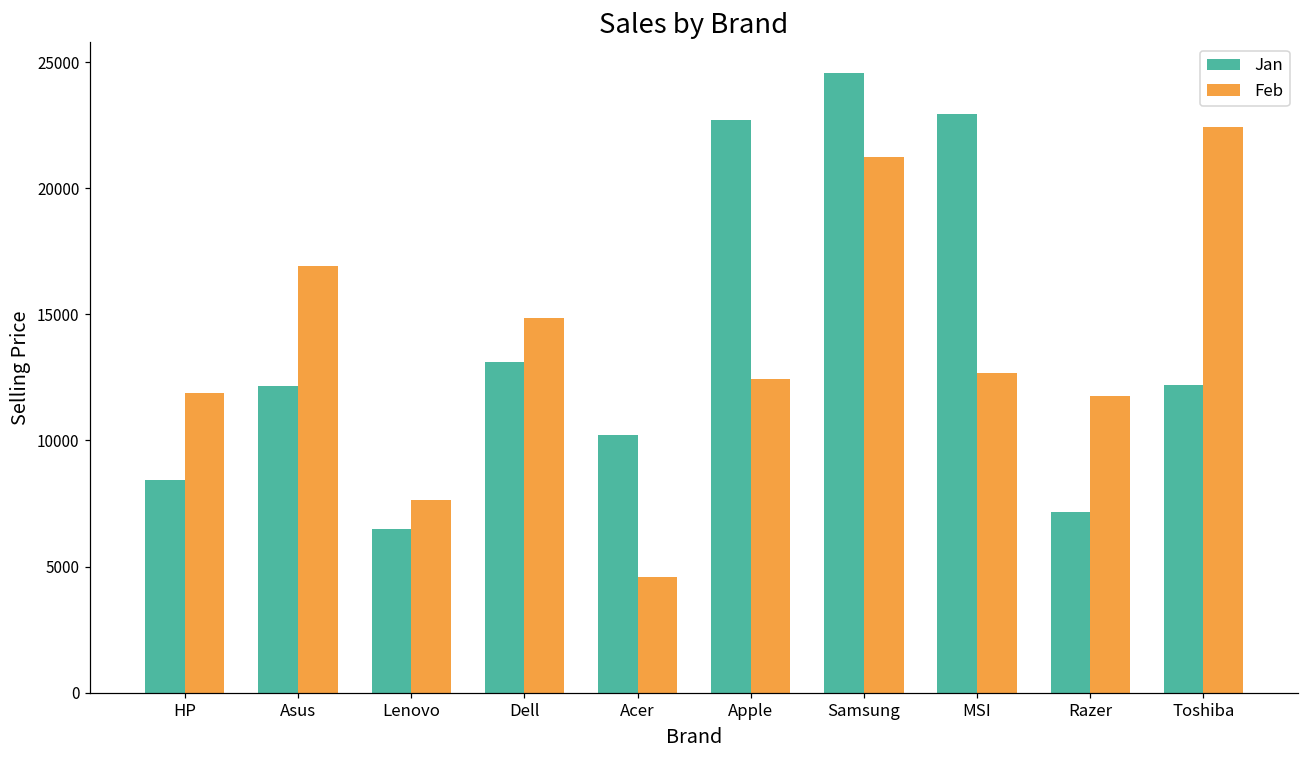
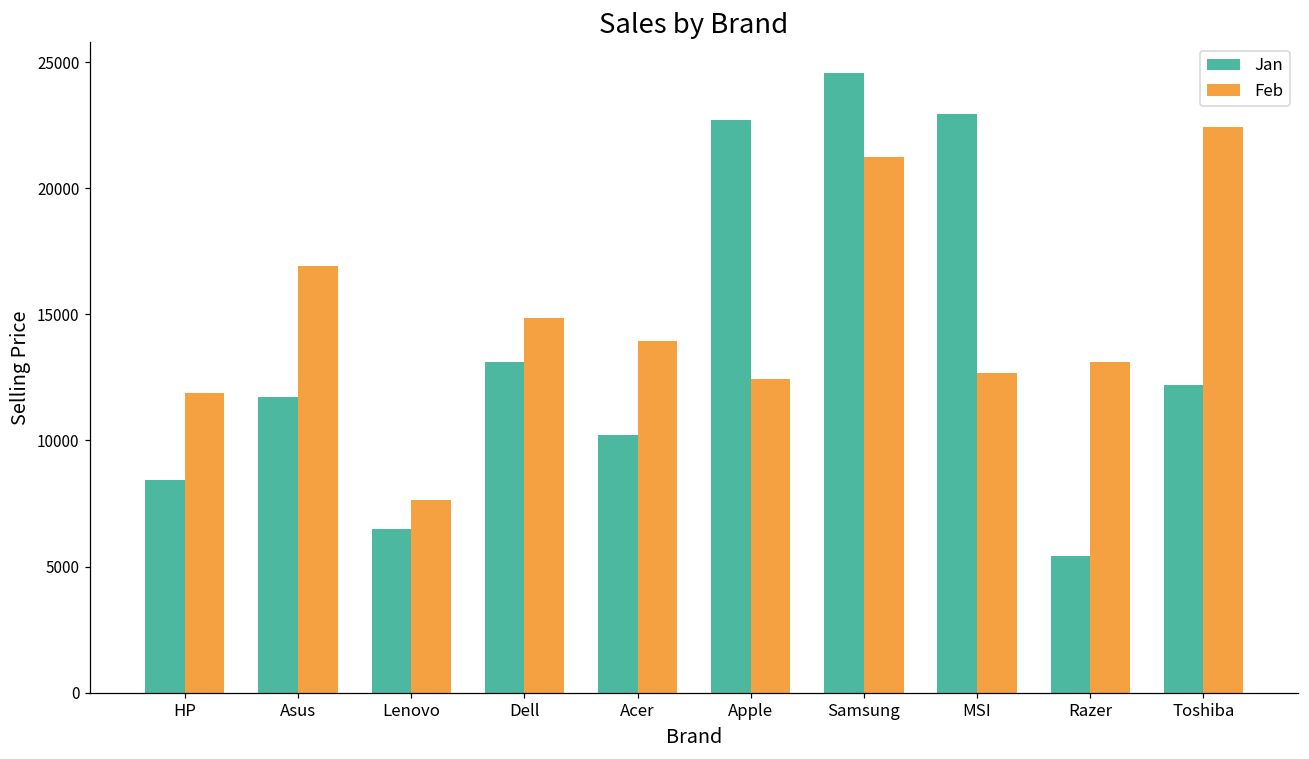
Jan, Asus: 12200 -> 11700
Feb, Acer: 4600 -> 13900
Jan, Razer: 7200 -> 5400
Feb, Razer: 11800 -> 13100
